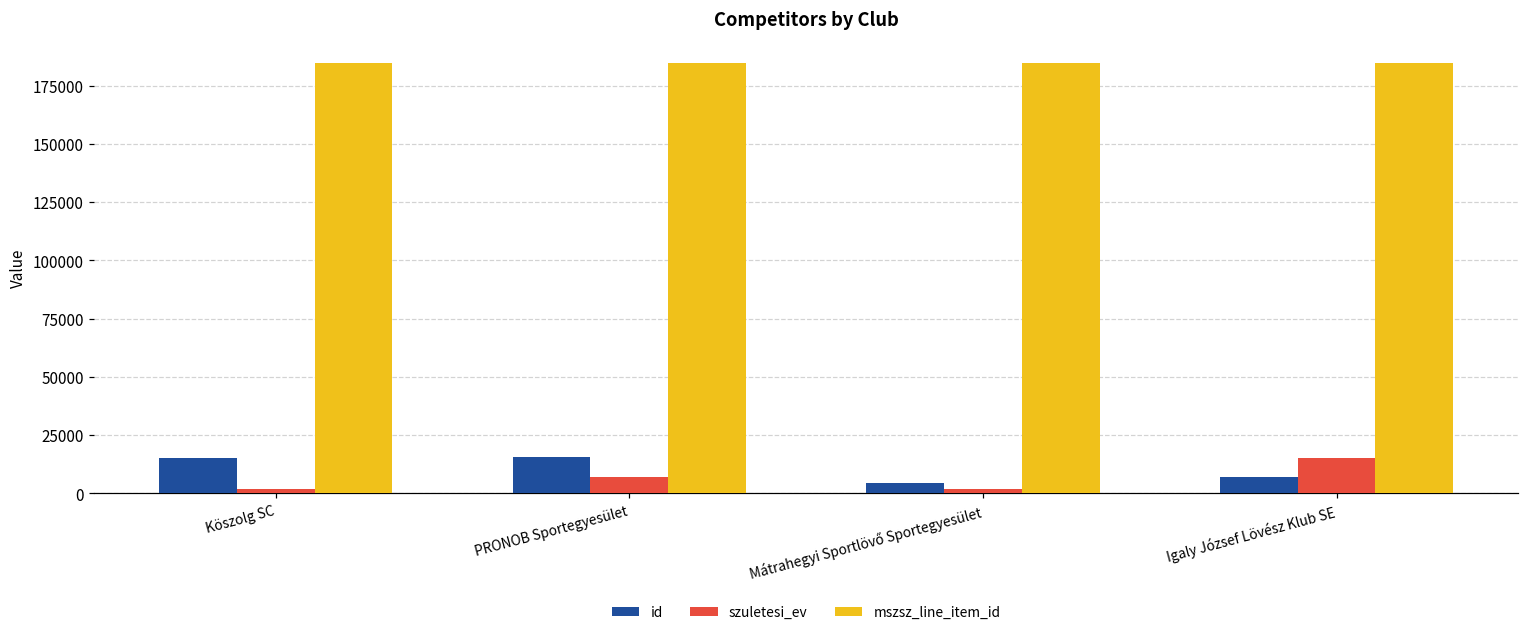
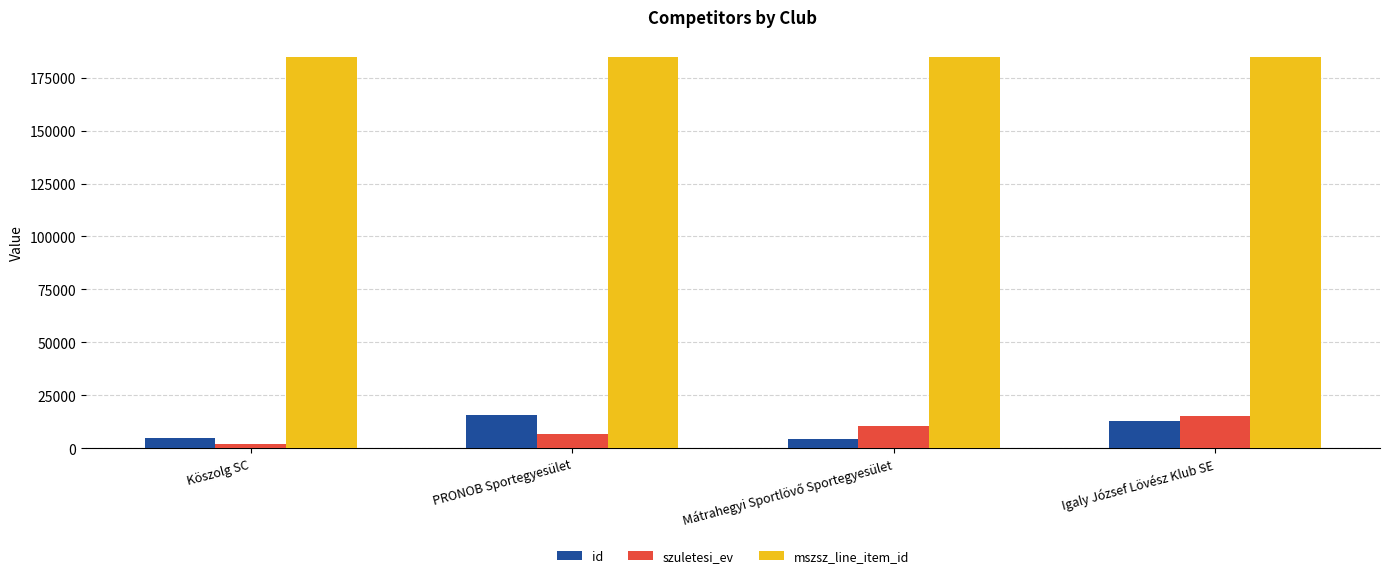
id, Köszolg SC: 15000 -> 5000
szuletesi_ev, Mátrahegyi Sportlövő Sportegyesület: 2000 -> 11000
id, Igaly József Lövész Klub SE: 7000 -> 13000
